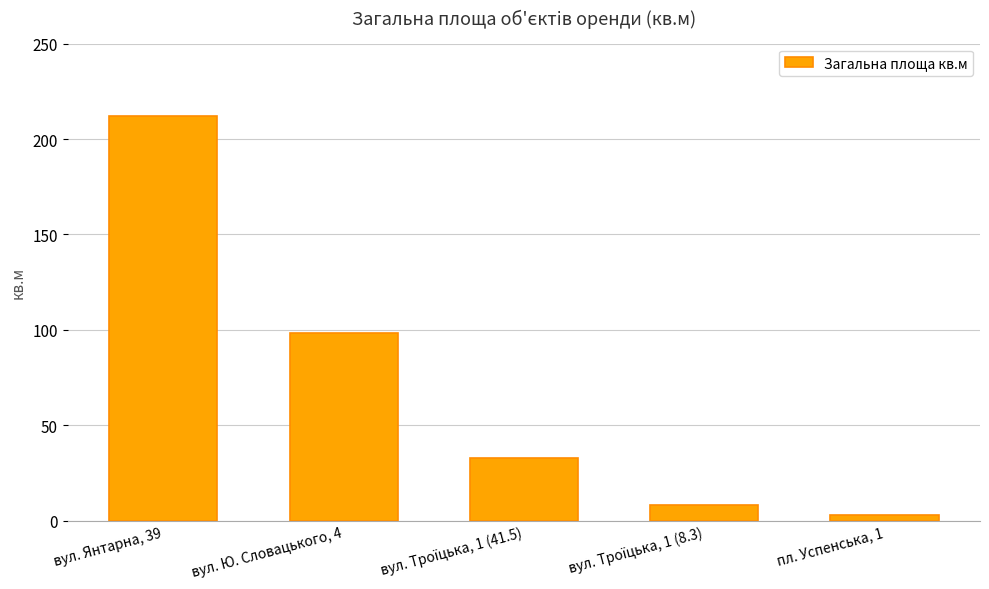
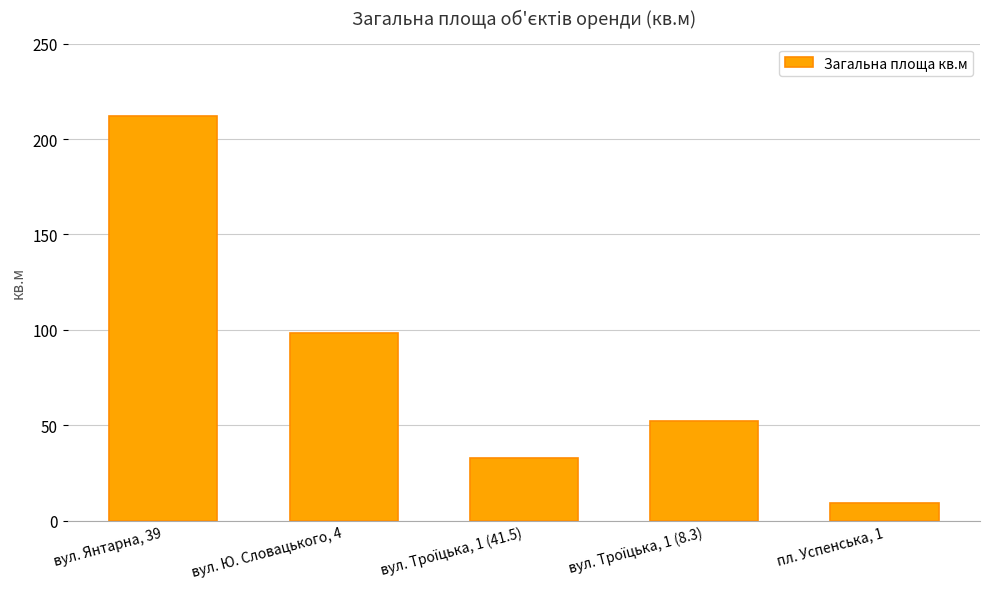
вул. Троїцька, 1 (8.3): 8 -> 52
пл. Успенська, 1: 3 -> 9
